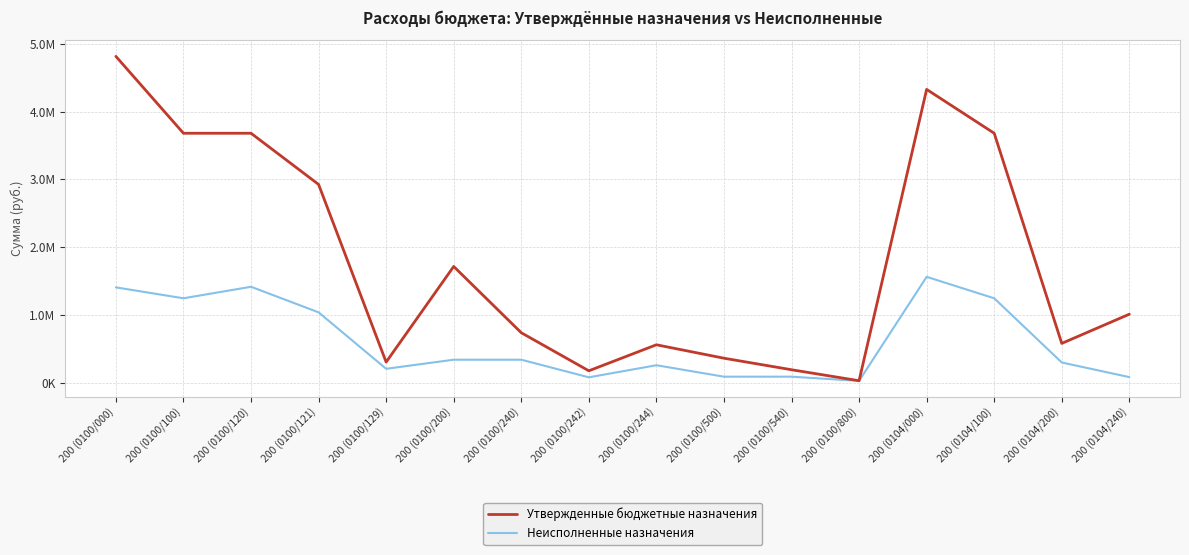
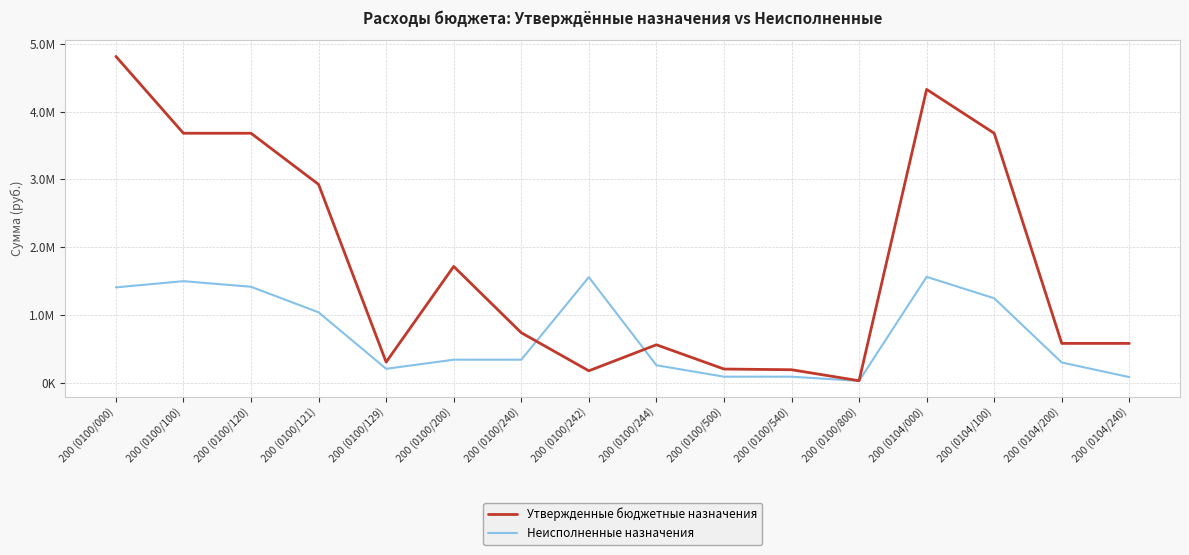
Неисполненные назначения, 200 (0100/100): 1200000 -> 1500000
Неисполненные назначения, 200 (0100/242): 100000 -> 1600000
Утвержденные бюджетные назначения, 200 (0100/500): 400000 -> 200000
Утвержденные бюджетные назначения, 200 (0104/240): 1000000 -> 600000
